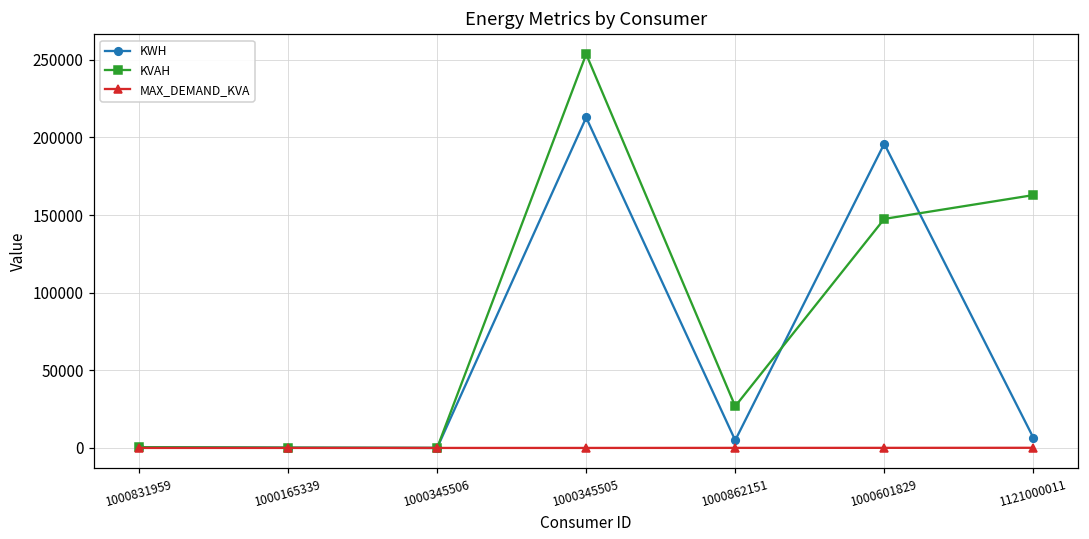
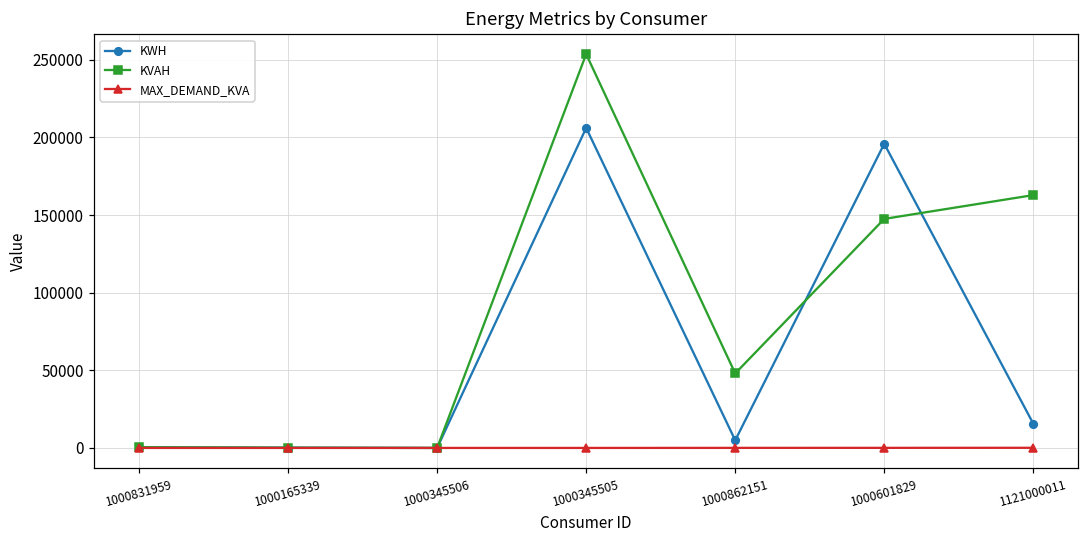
KWH, 1000345505: 213000 -> 206000
KVAH, 1000862151: 27000 -> 48000
KWH, 1121000011: 7000 -> 16000
